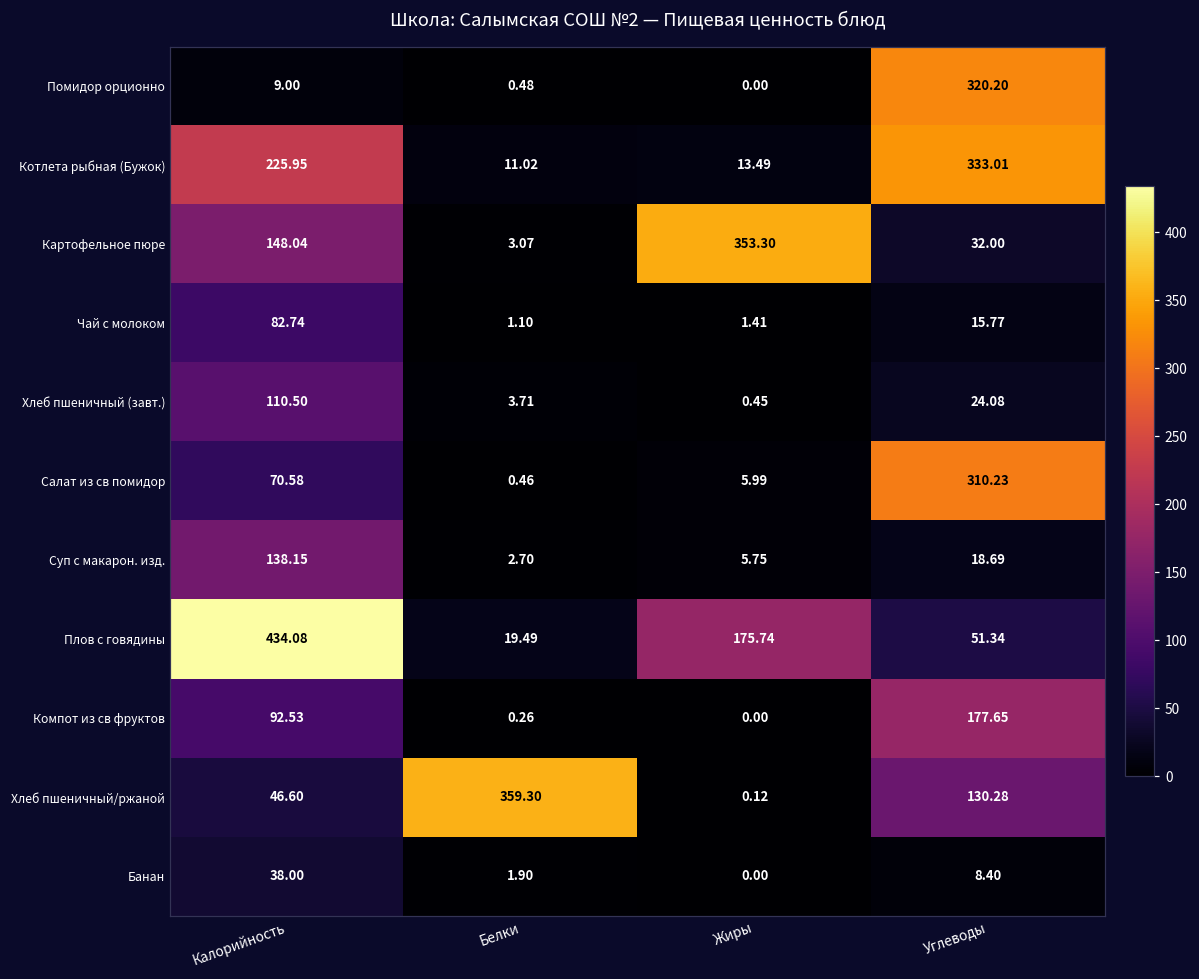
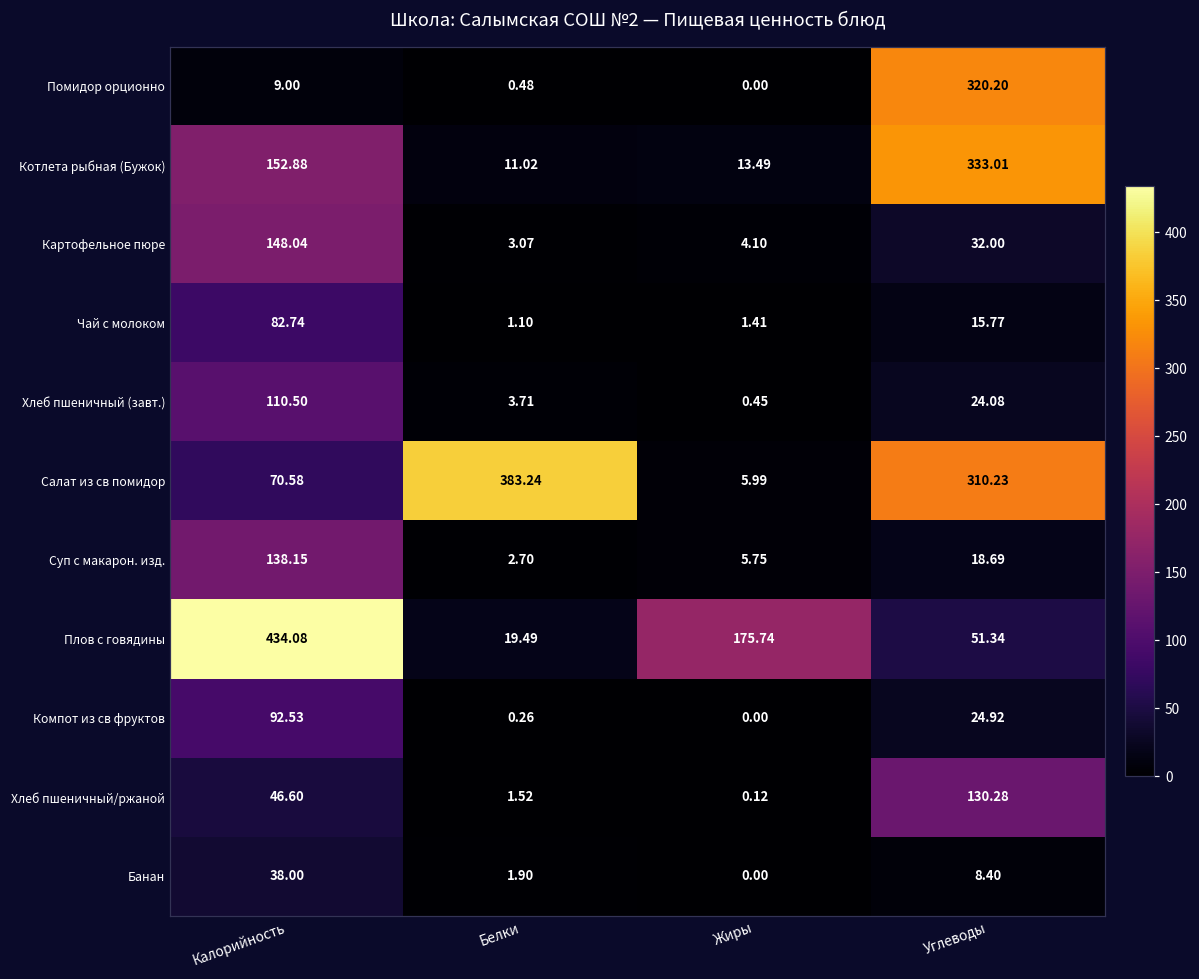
Котлета рыбная (Бужок), Калорийность: 225.95 -> 152.88
Картофельное пюре, Жиры: 353.30 -> 4.10
Салат из св помидор, Белки: 0.46 -> 383.24
Компот из св фруктов, Углеводы: 177.65 -> 24.92
Хлеб пшеничный/ржаной, Белки: 359.30 -> 1.52
